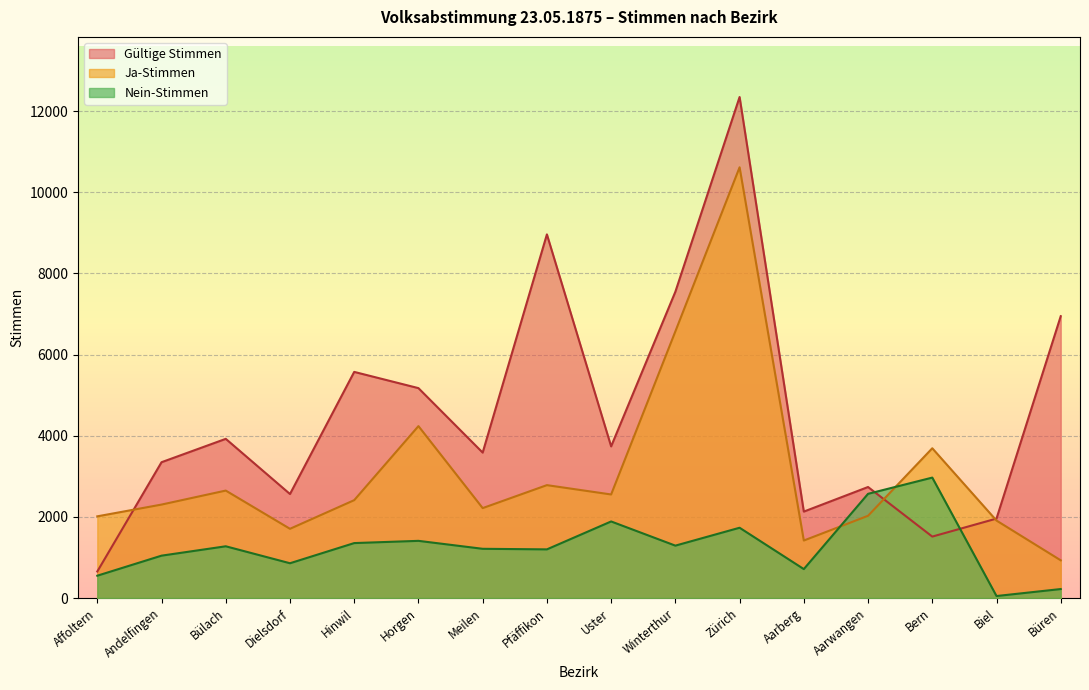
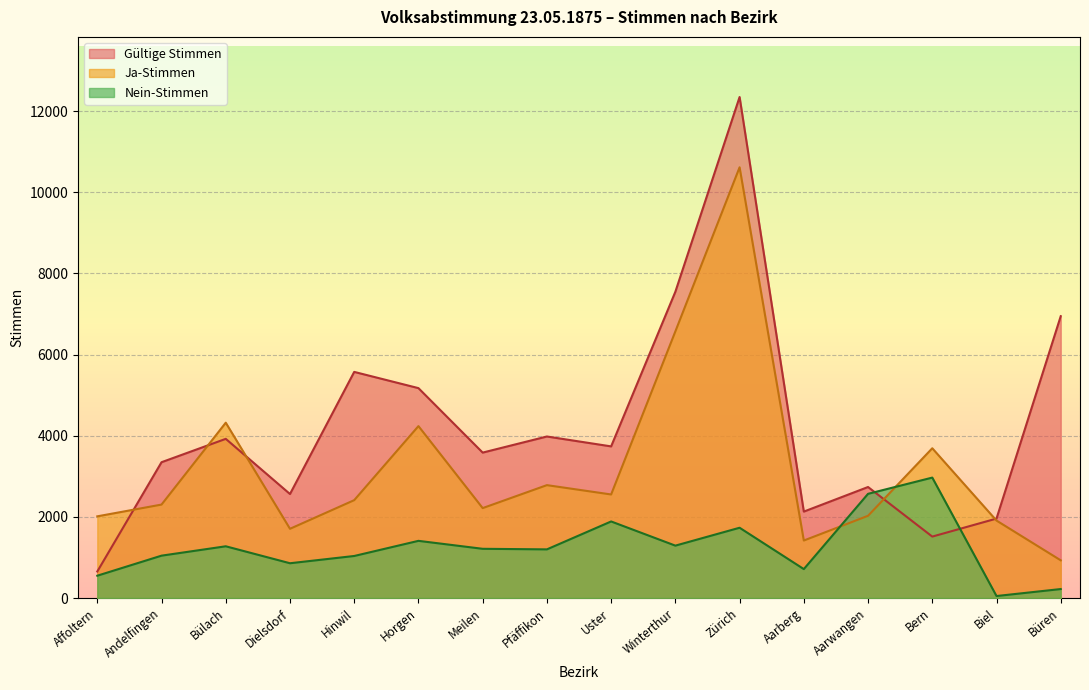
Ja-Stimmen, Bülach: 2600 -> 4300
Nein-Stimmen, Hinwil: 1400 -> 1000
Gültige Stimmen, Pfäffikon: 9000 -> 4000
